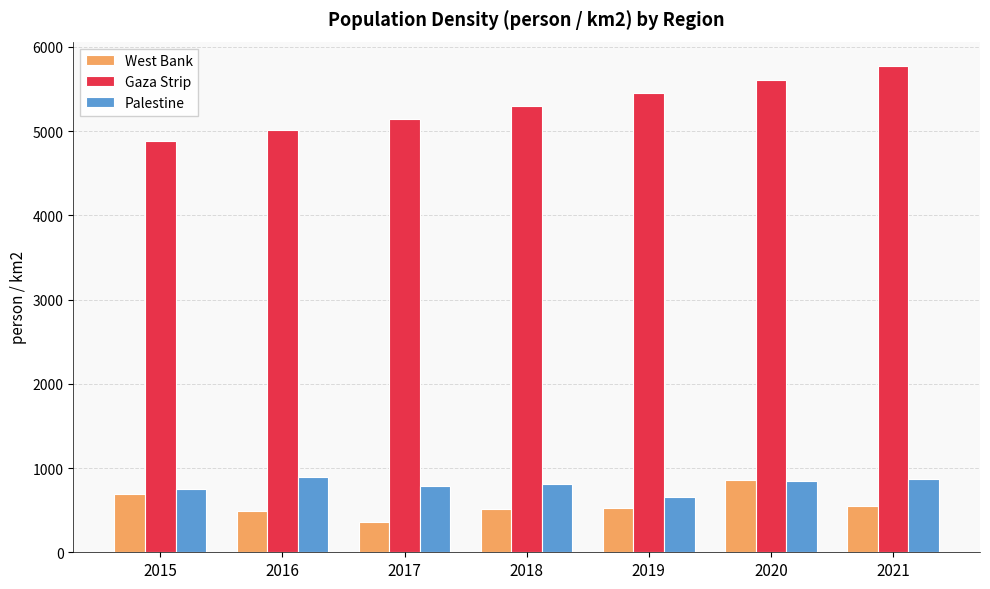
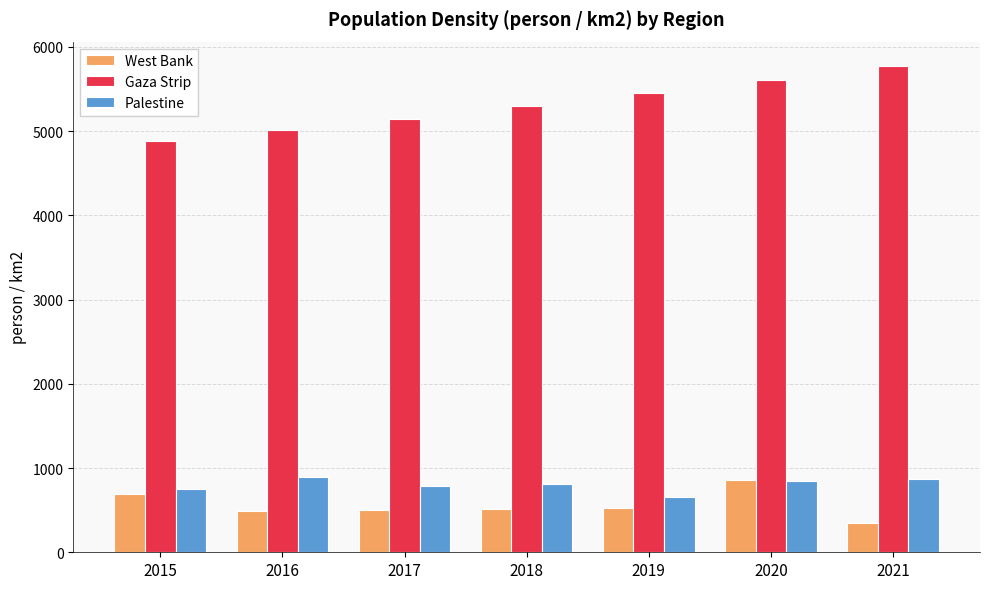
West Bank, 2017: 400 -> 500
West Bank, 2021: 600 -> 300
